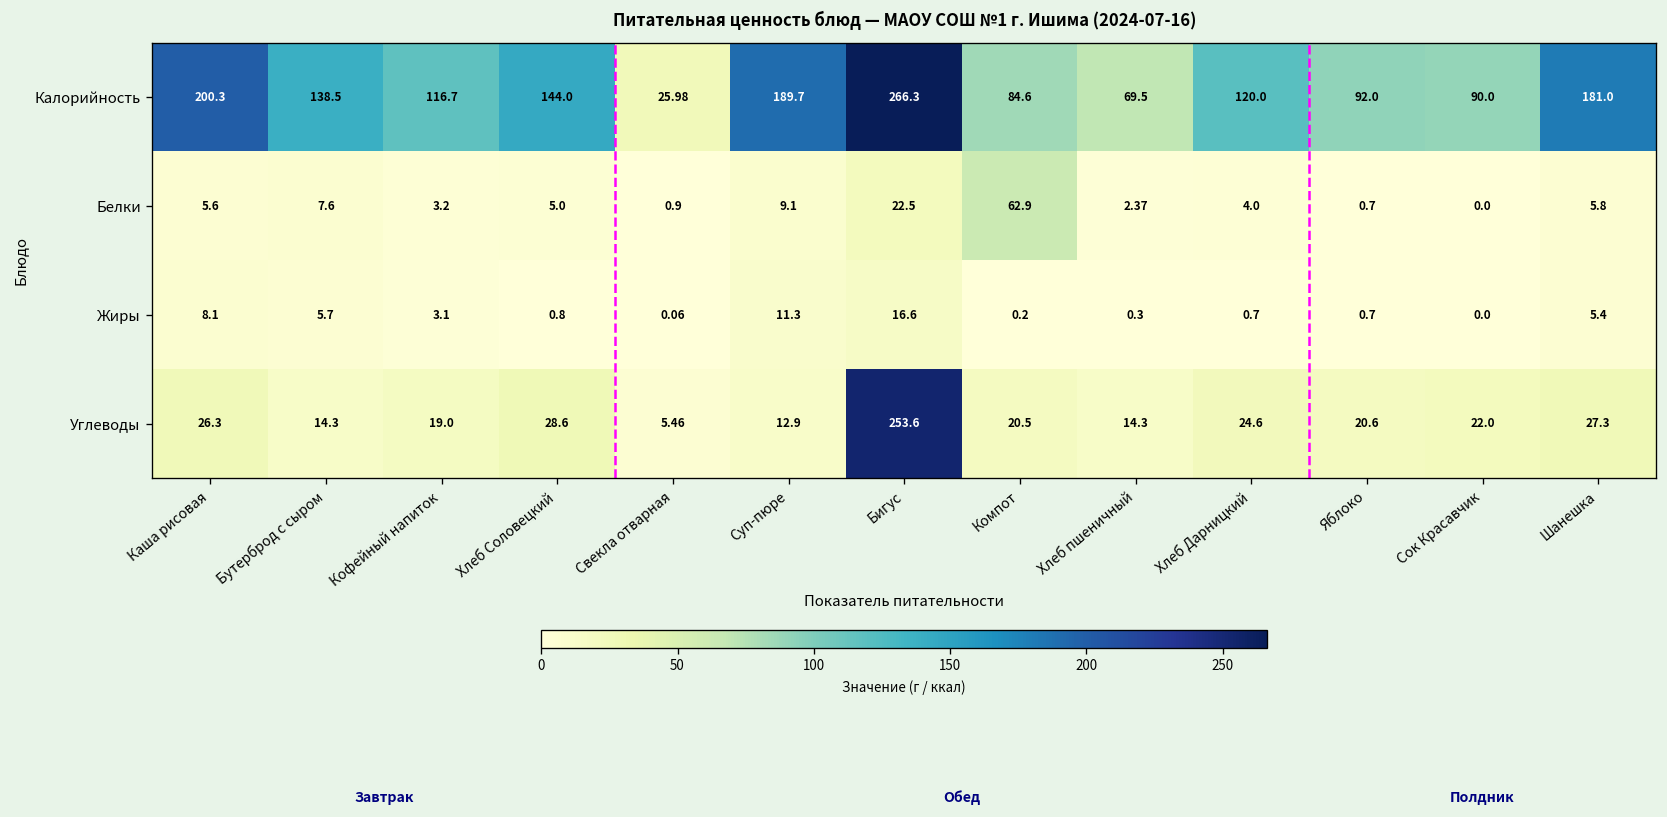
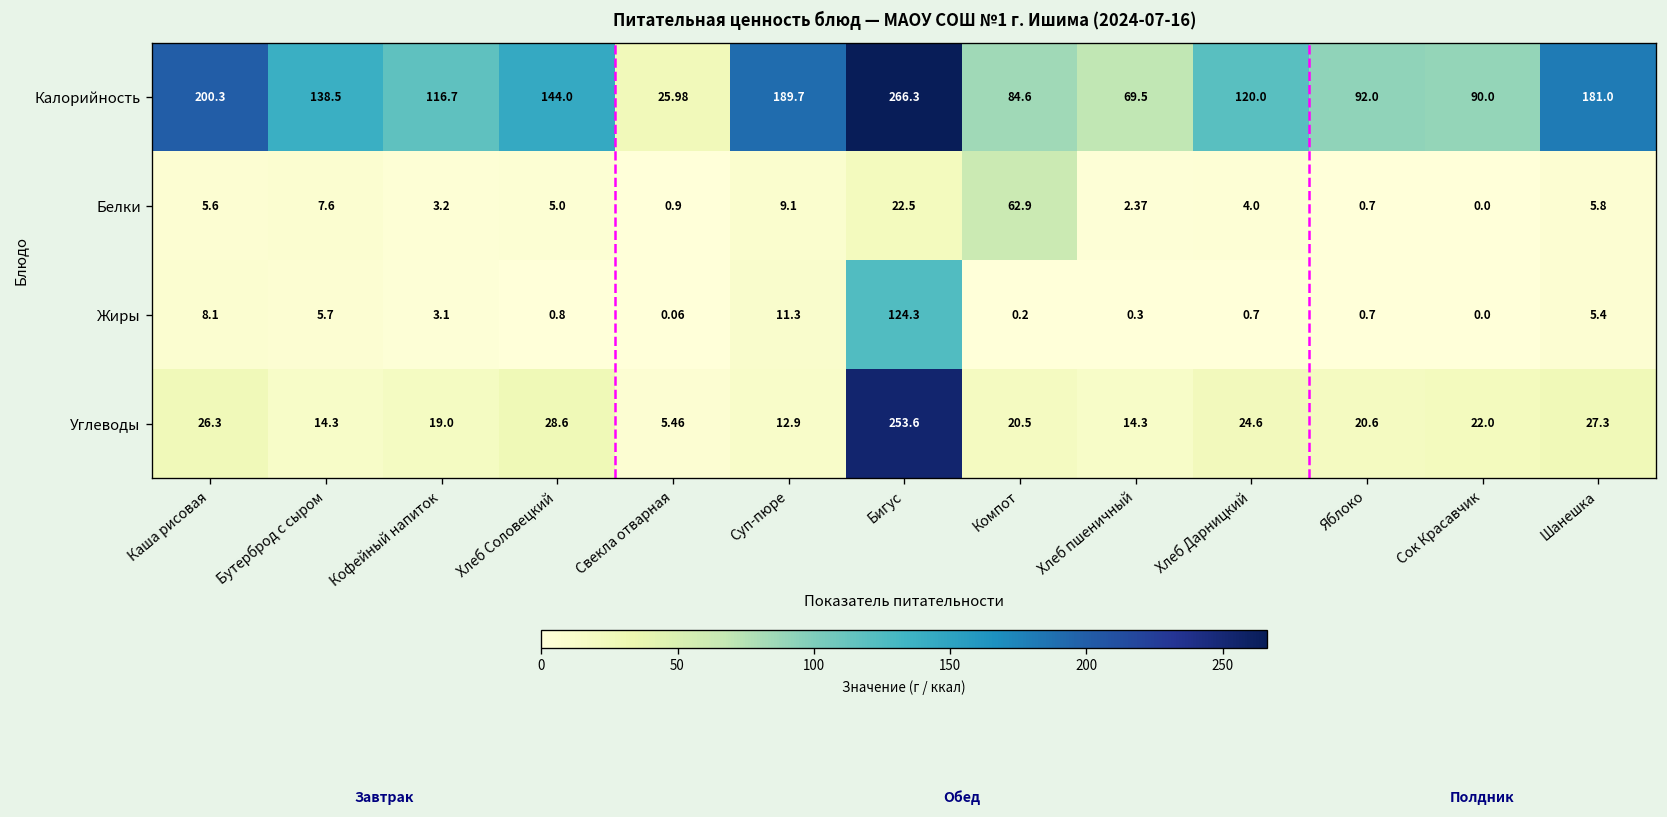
Жиры, Бигус: 16.6 -> 124.3
